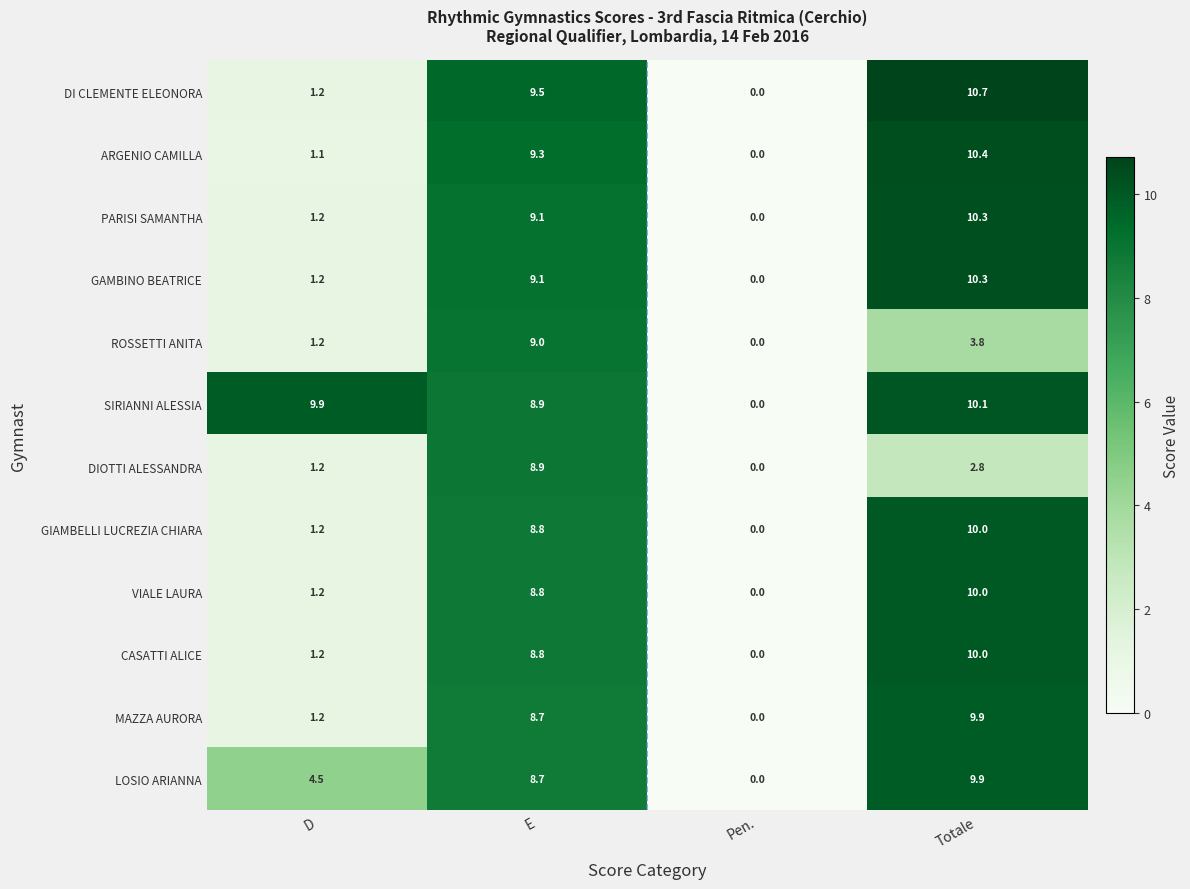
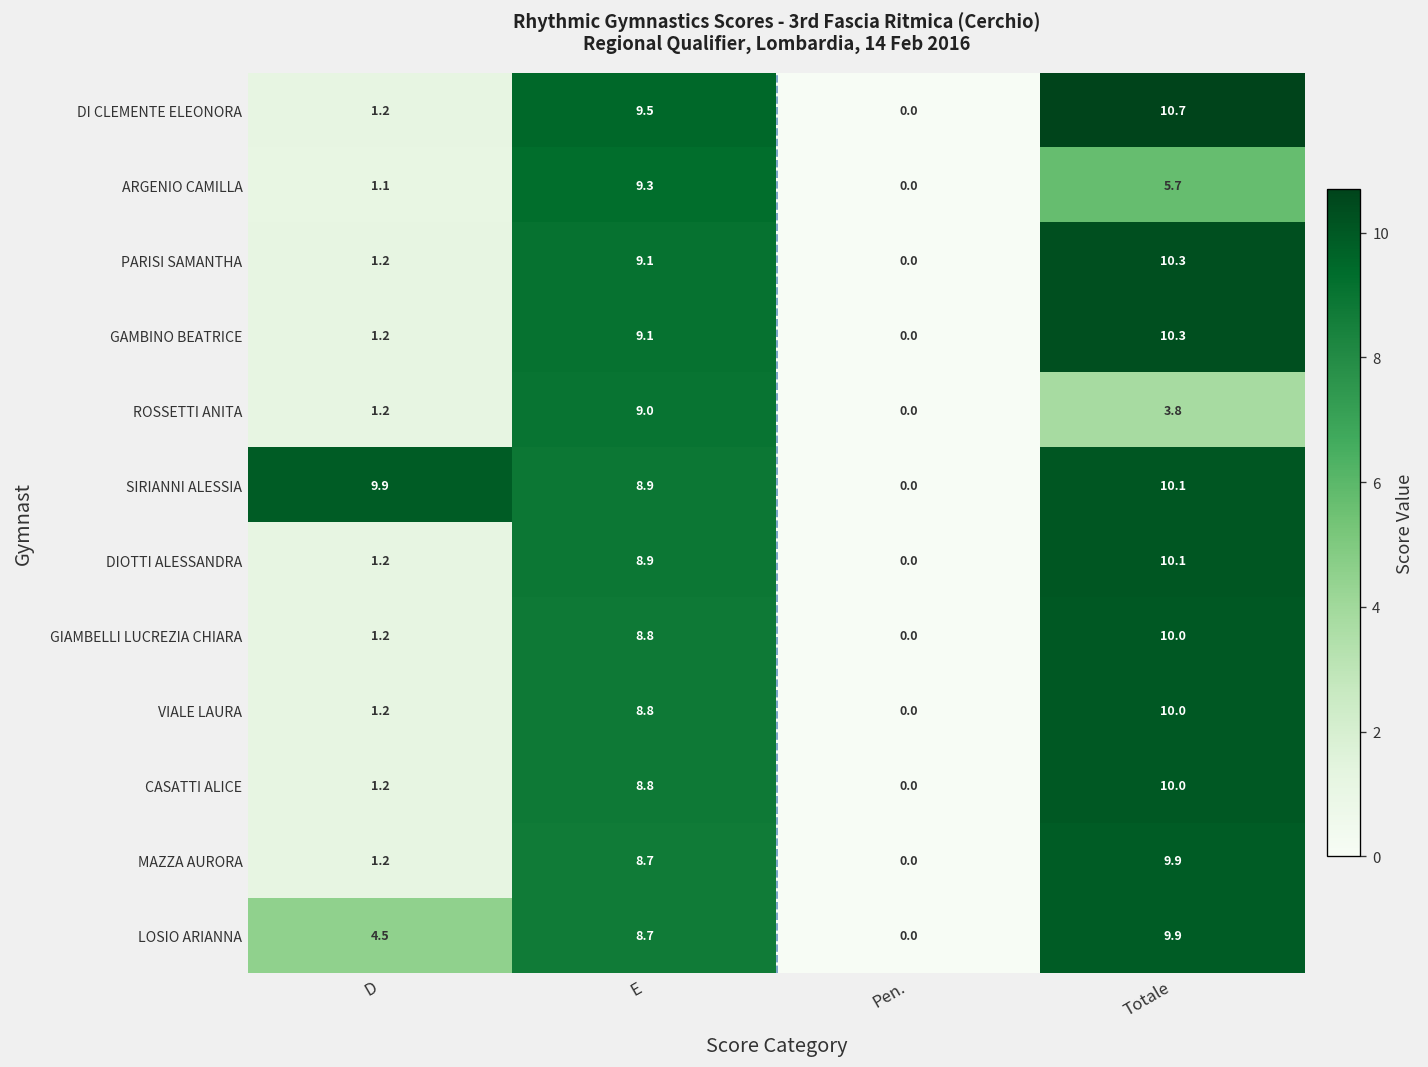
ARGENIO CAMILLA, Totale: 10.4 -> 5.7
DIOTTI ALESSANDRA, Totale: 2.8 -> 10.1
